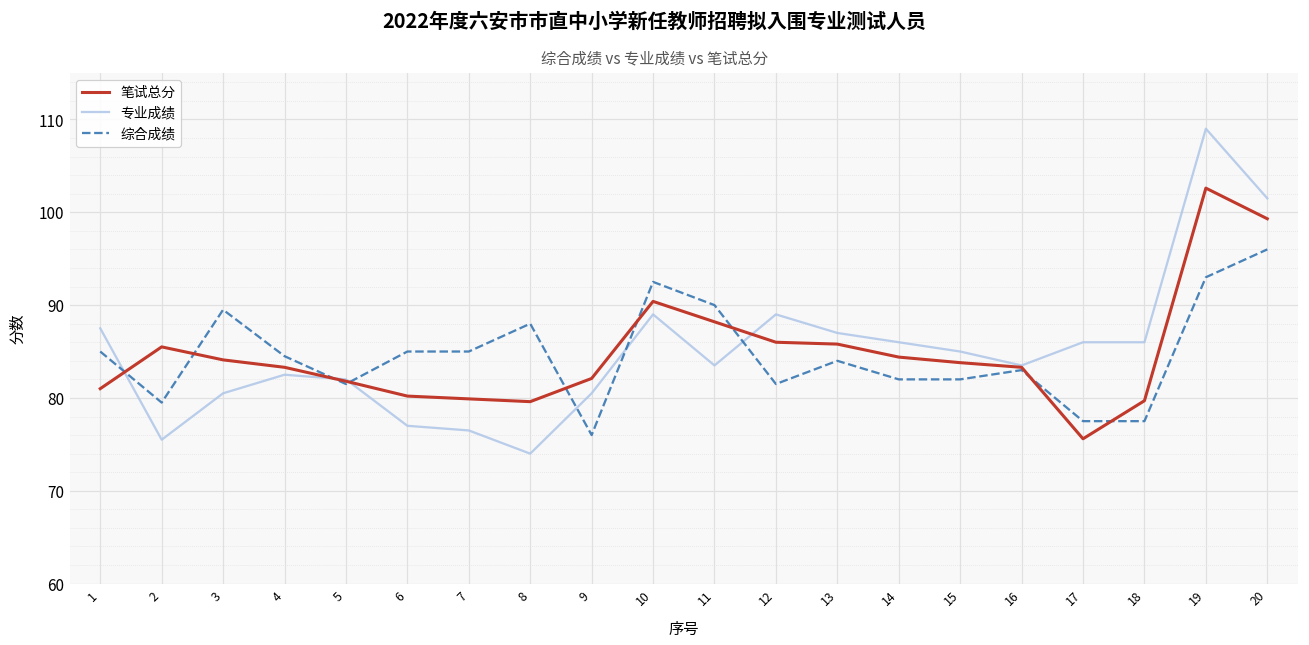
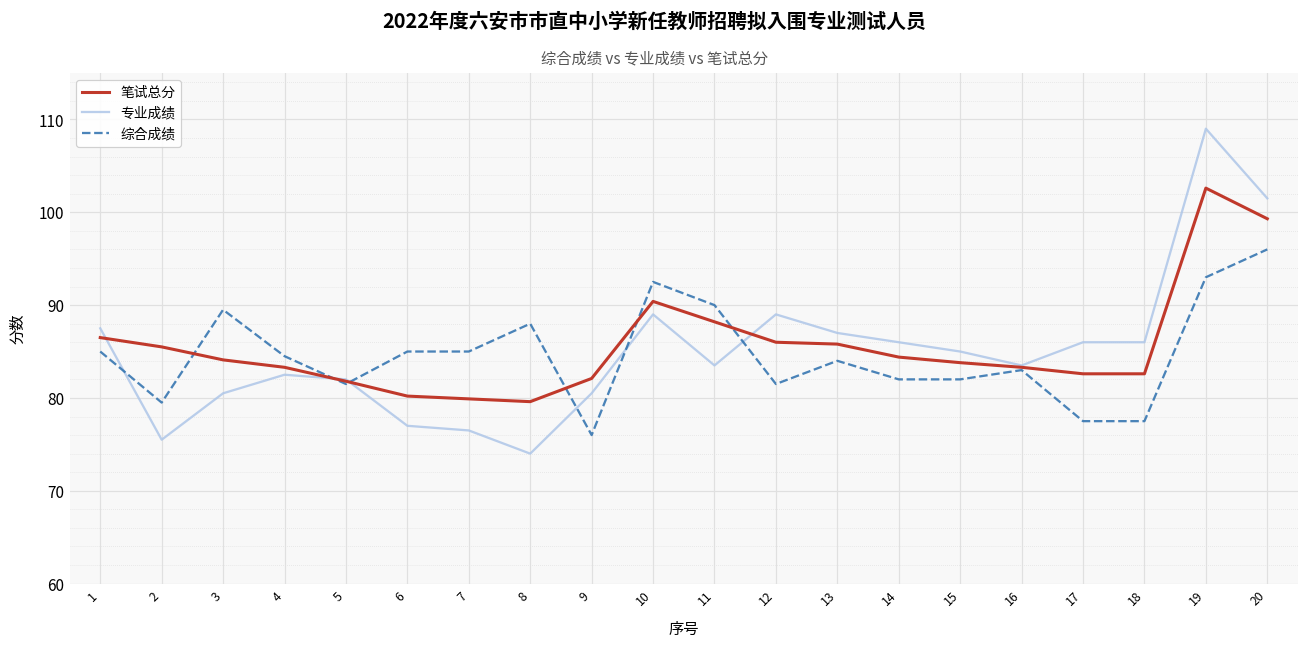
笔试总分, 1: 81 -> 87
笔试总分, 17: 76 -> 83
笔试总分, 18: 80 -> 83
